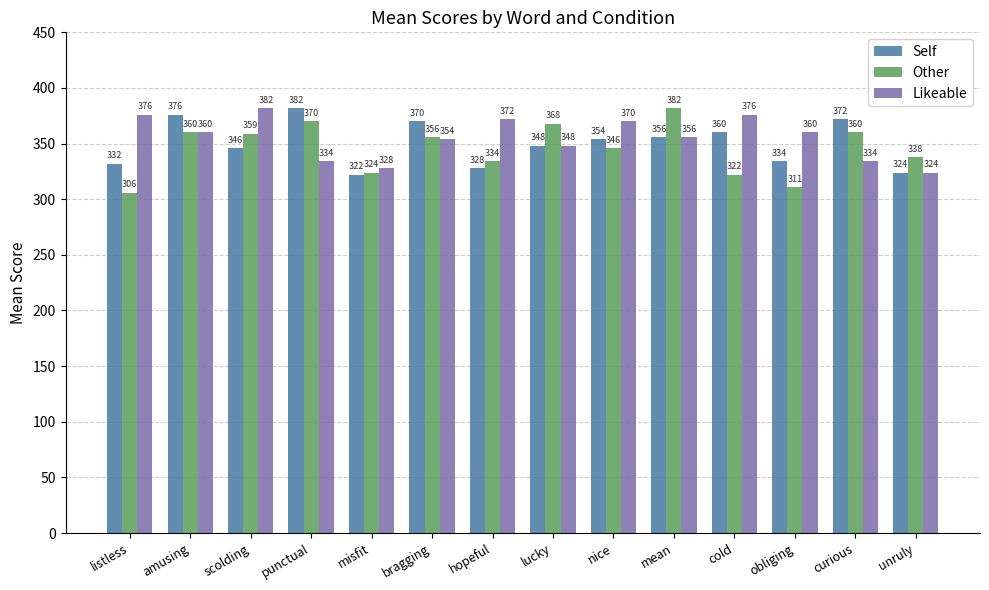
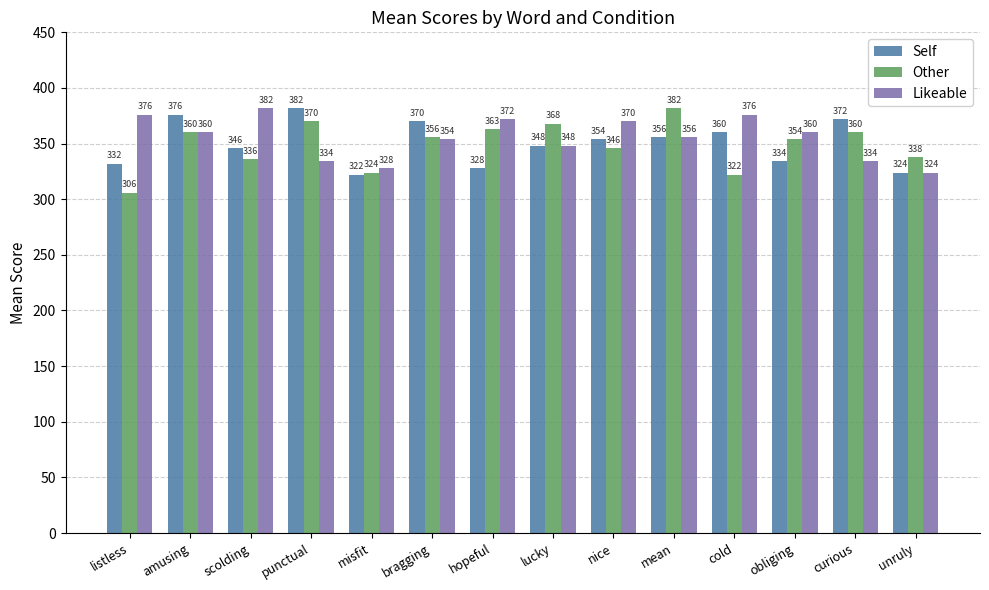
Other, scolding: 359 -> 336
Other, hopeful: 334 -> 363
Other, obliging: 311 -> 354
